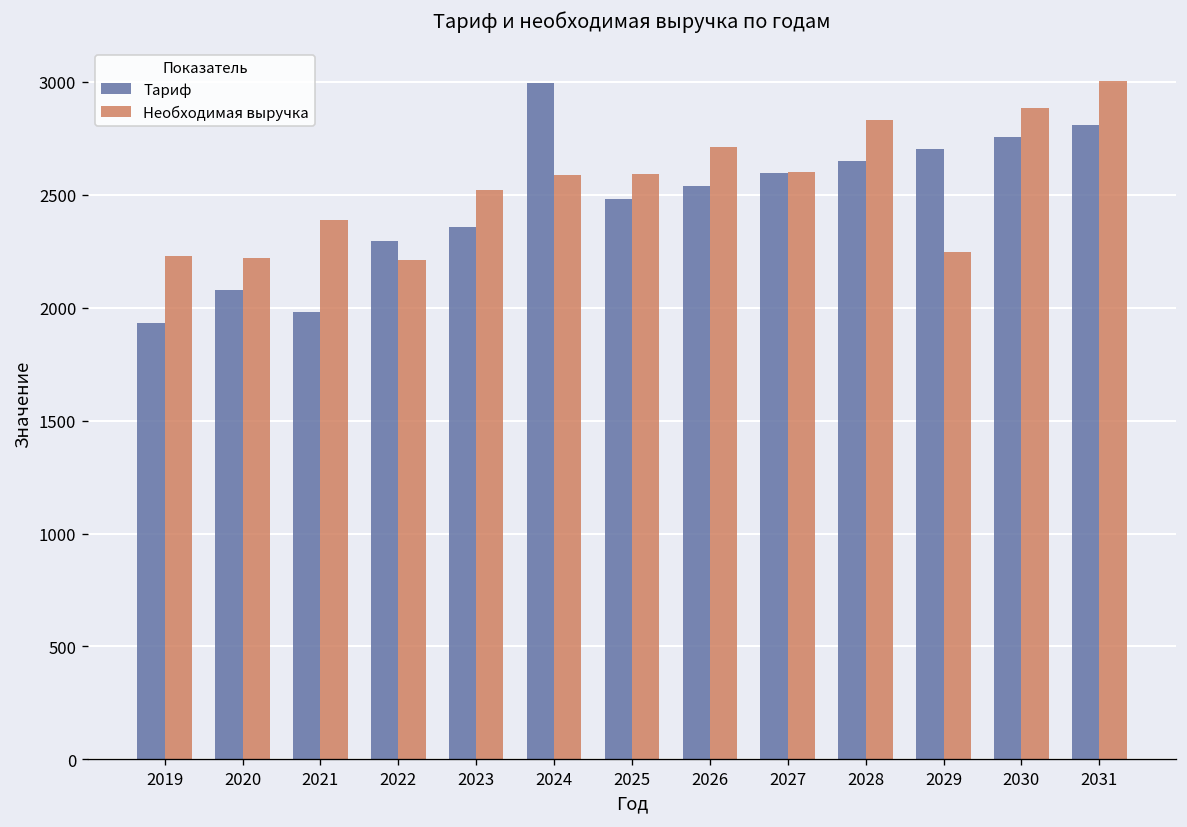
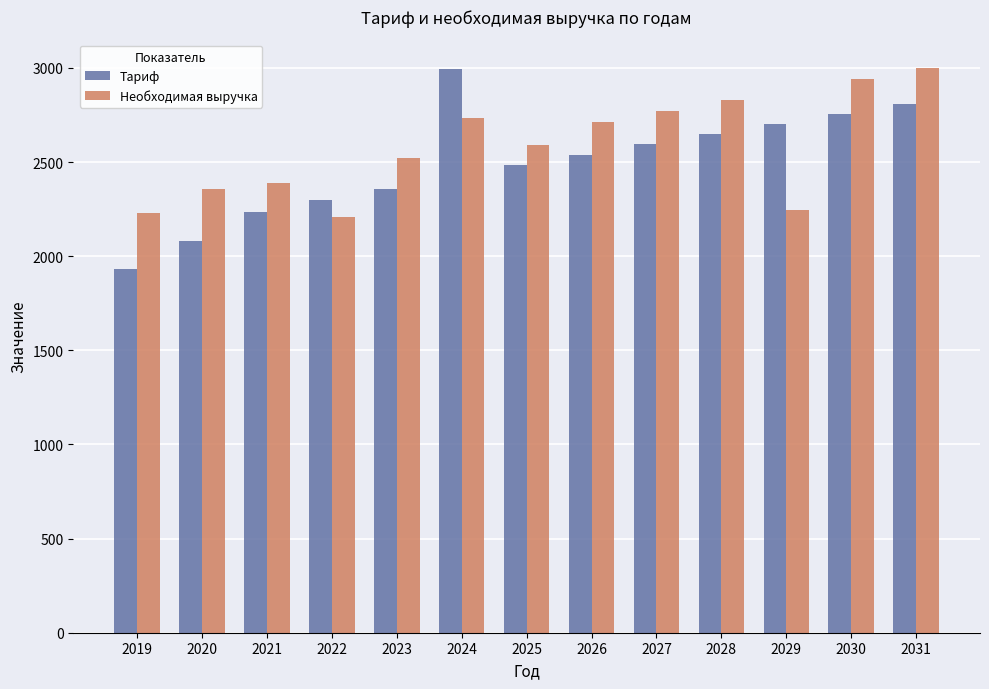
Необходимая выручка, 2020: 2220 -> 2360
Тариф, 2021: 1980 -> 2230
Необходимая выручка, 2024: 2590 -> 2740
Необходимая выручка, 2027: 2600 -> 2770
Необходимая выручка, 2030: 2880 -> 2940
